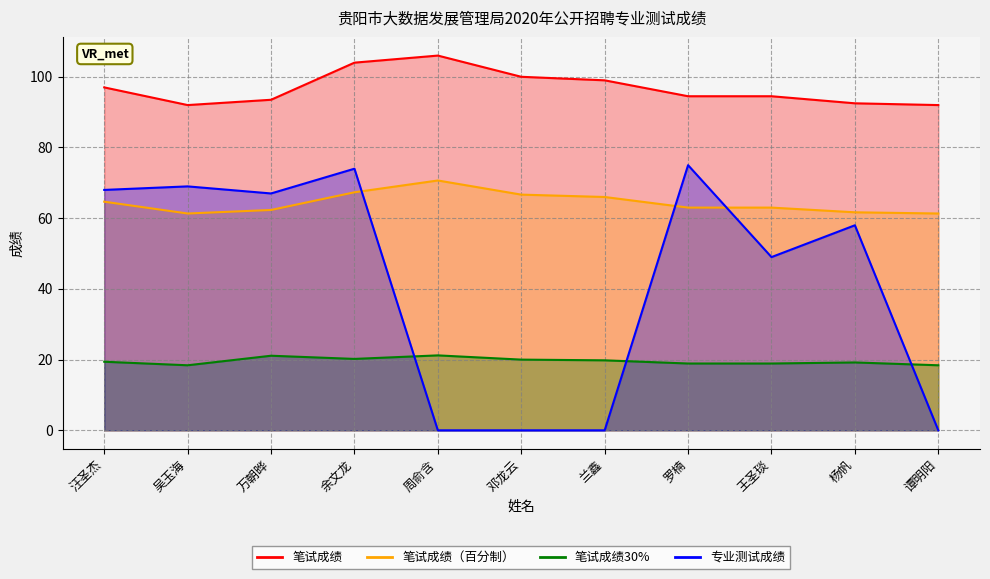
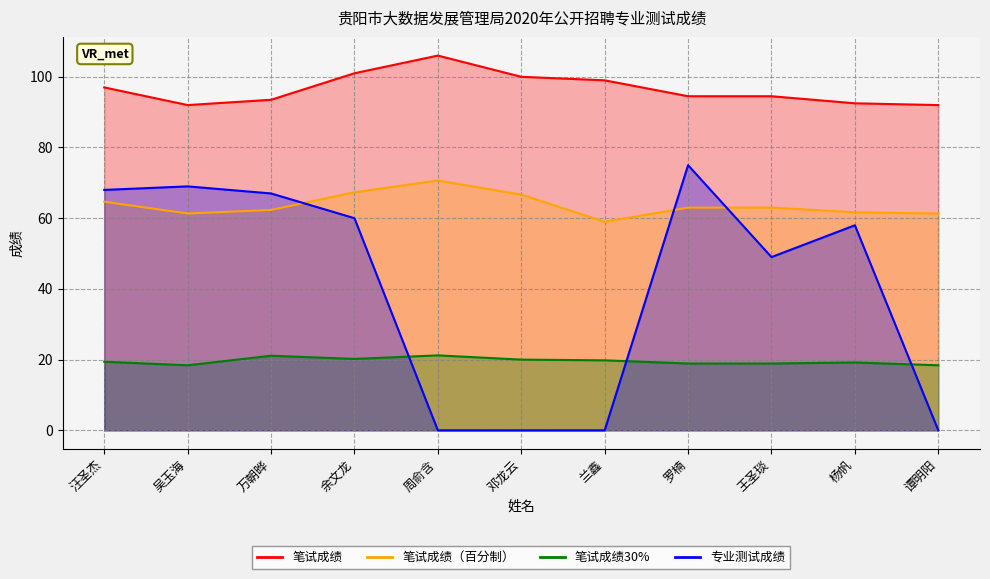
笔试成绩, 余文龙: 104 -> 101
专业测试成绩, 余文龙: 74 -> 60
笔试成绩（百分制）, 兰鑫: 66 -> 59
